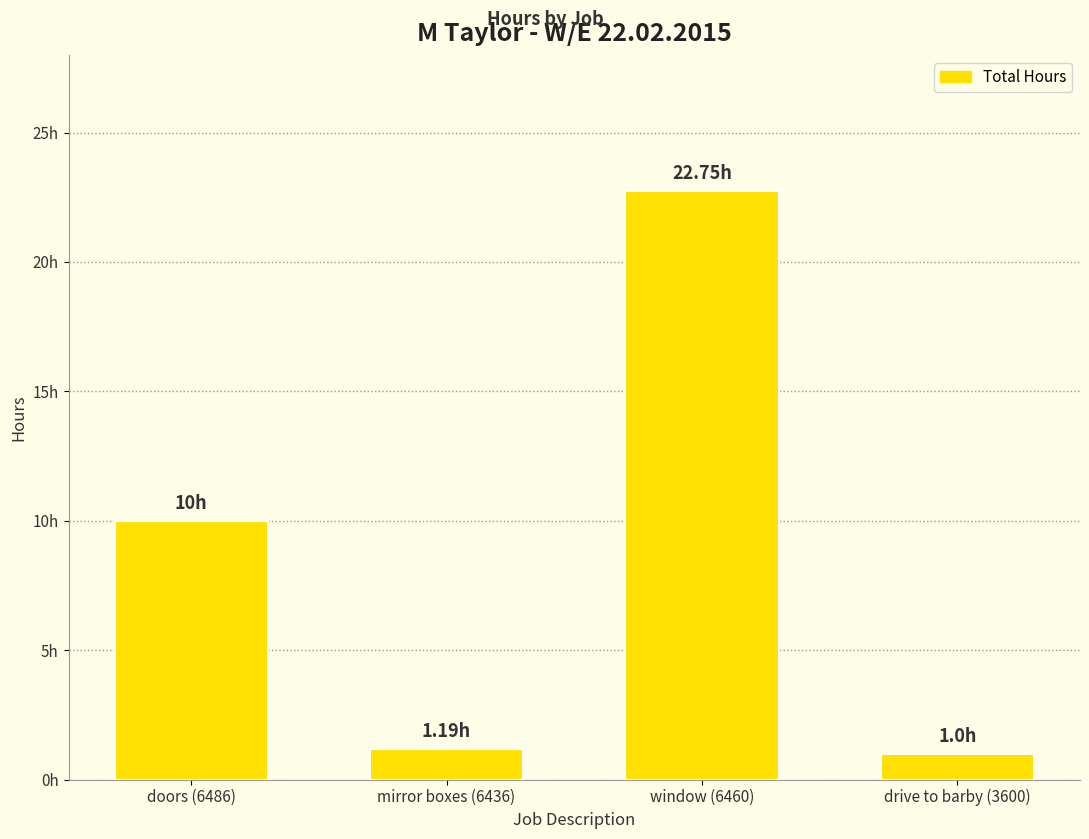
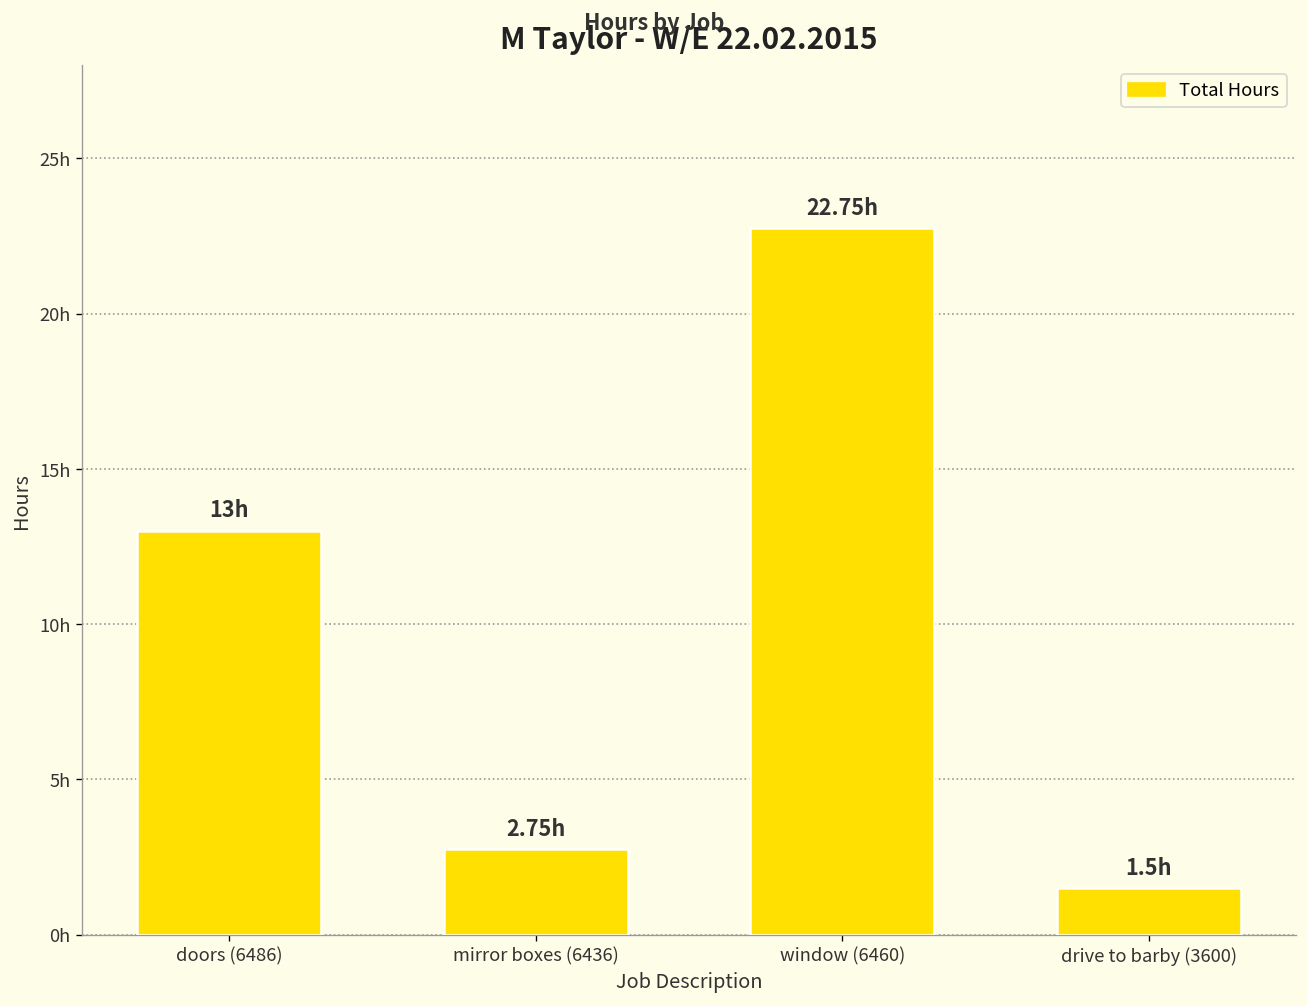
doors (6486): 10h -> 13h
mirror boxes (6436): 1.19h -> 2.75h
drive to barby (3600): 1.0h -> 1.5h
